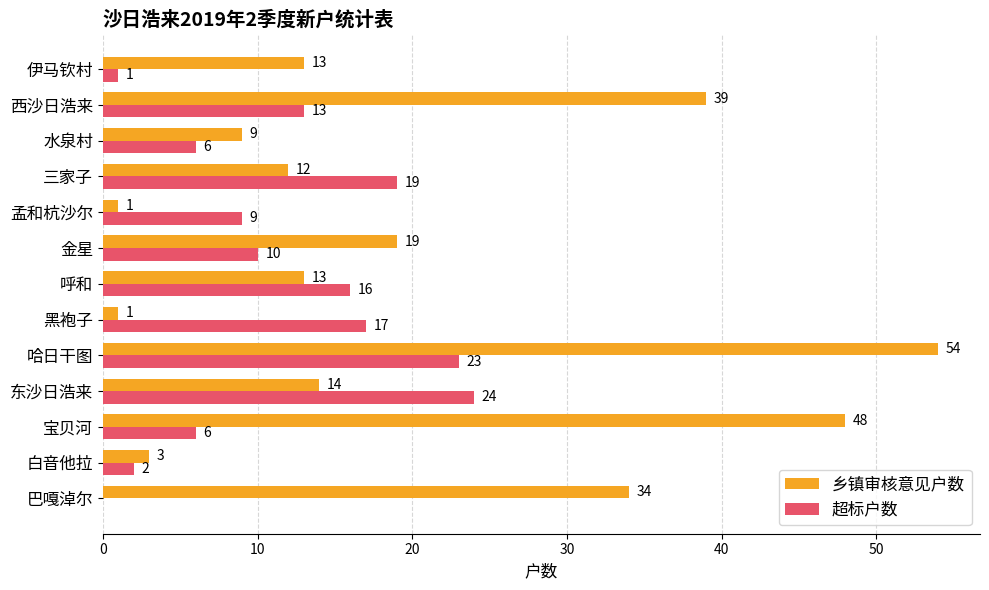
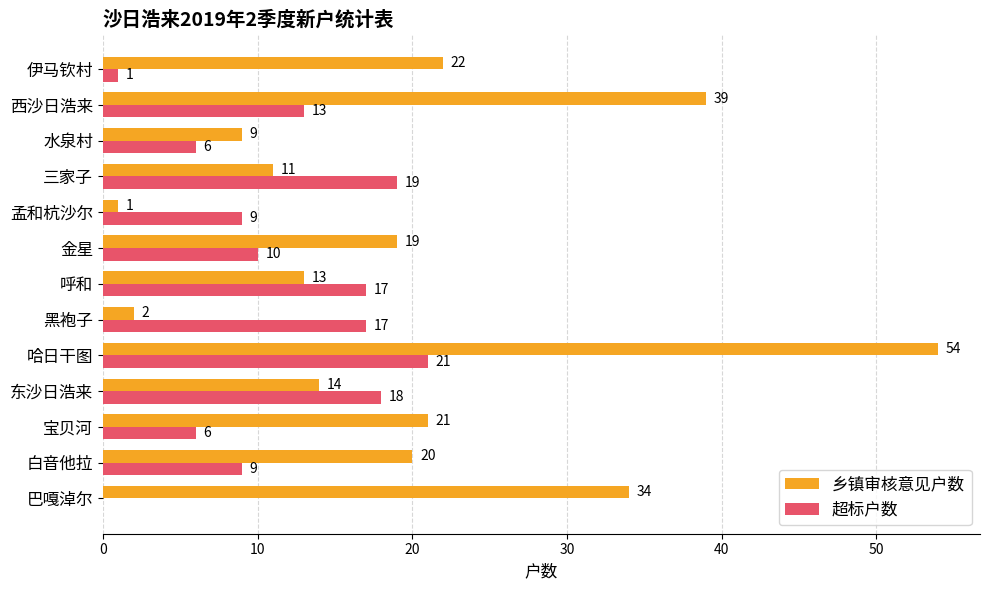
乡镇审核意见户数, 伊马钦村: 13 -> 22
乡镇审核意见户数, 三家子: 12 -> 11
超标户数, 呼和: 16 -> 17
乡镇审核意见户数, 黑袍子: 1 -> 2
超标户数, 哈日干图: 23 -> 21
超标户数, 东沙日浩来: 24 -> 18
乡镇审核意见户数, 宝贝河: 48 -> 21
乡镇审核意见户数, 白音他拉: 3 -> 20
超标户数, 白音他拉: 2 -> 9
